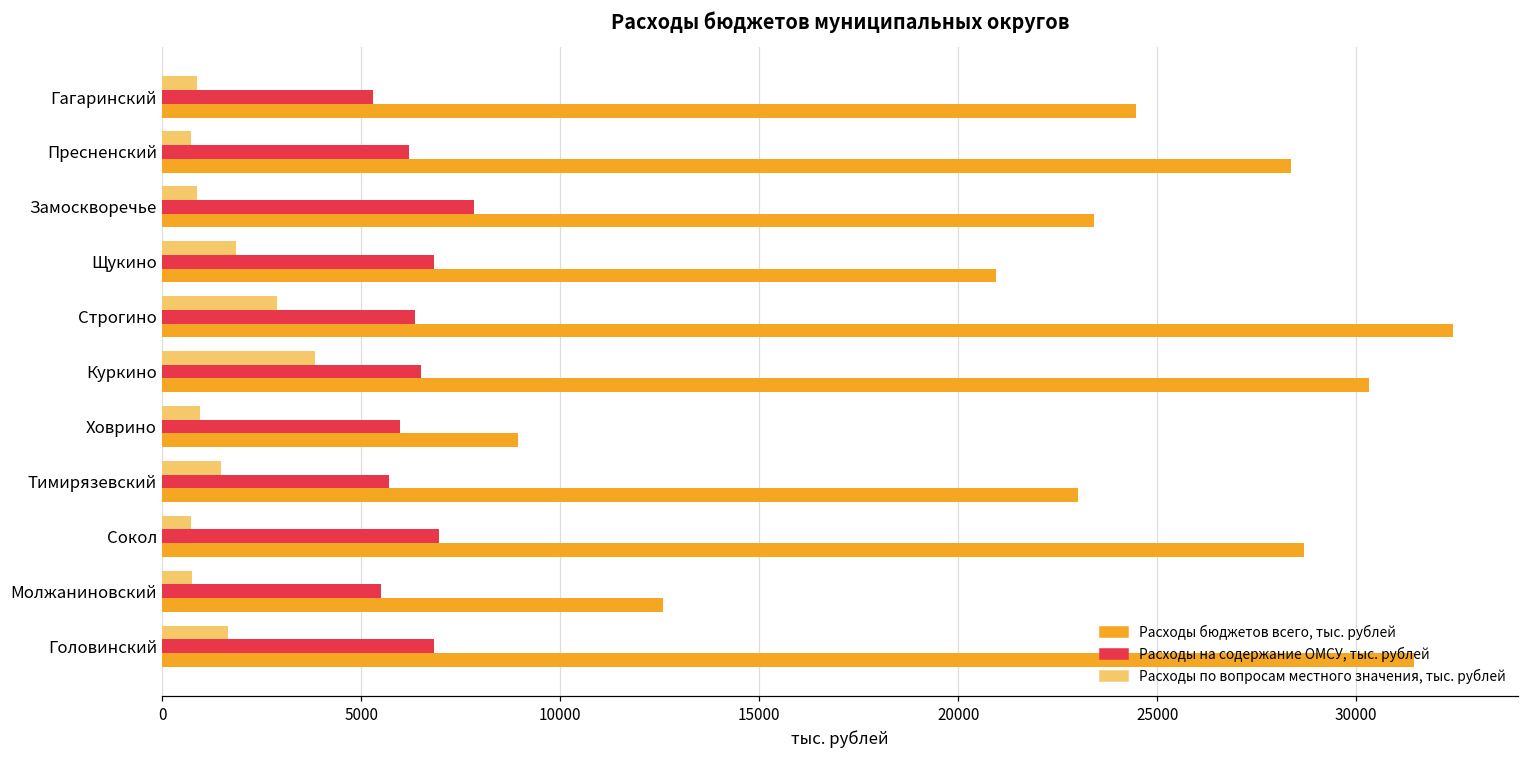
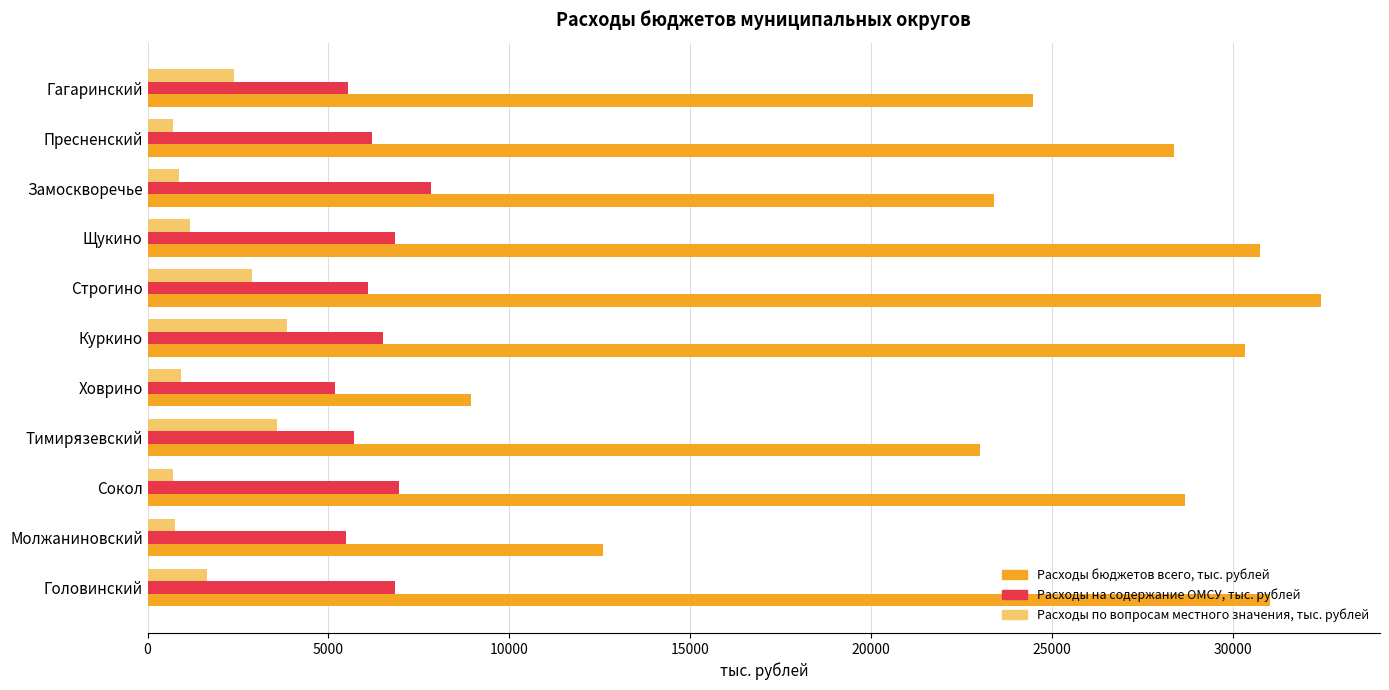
Расходы по вопросам местного значения, тыс. рублей, Гагаринский: 900 -> 2400
Расходы на содержание ОМСУ, тыс. рублей, Гагаринский: 5300 -> 5500
Расходы по вопросам местного значения, тыс. рублей, Щукино: 1900 -> 1200
Расходы бюджетов всего, тыс. рублей, Щукино: 20900 -> 30700
Расходы на содержание ОМСУ, тыс. рублей, Строгино: 6300 -> 6100
Расходы на содержание ОМСУ, тыс. рублей, Ховрино: 6000 -> 5200
Расходы по вопросам местного значения, тыс. рублей, Тимирязевский: 1500 -> 3600
Расходы бюджетов всего, тыс. рублей, Головинский: 31400 -> 31000
